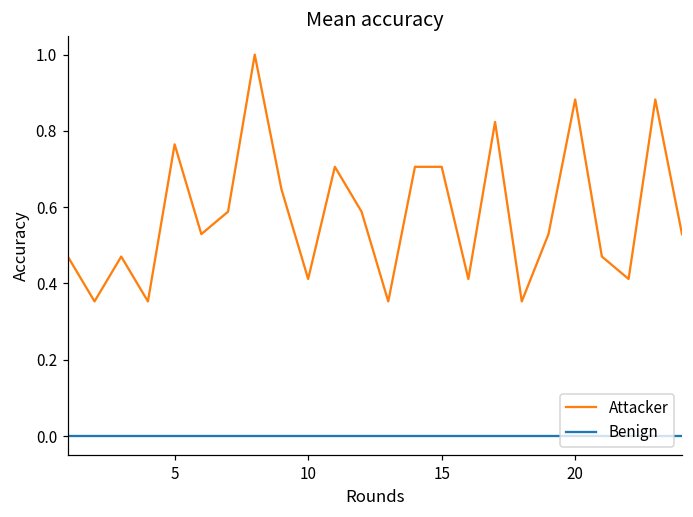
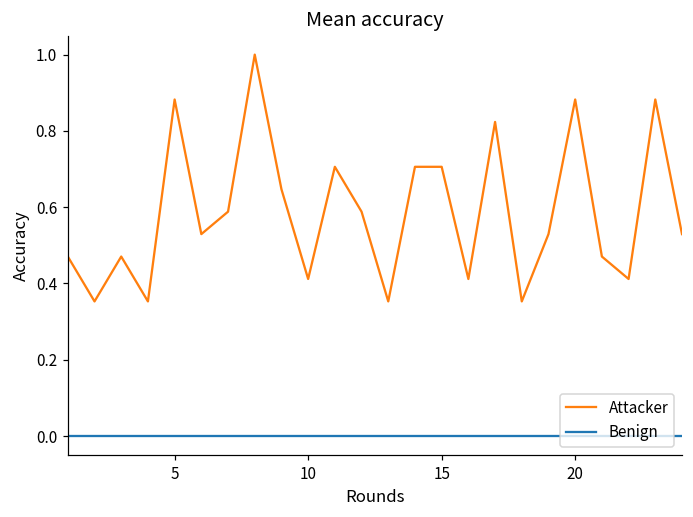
Attacker, 5: 0.76 -> 0.88
